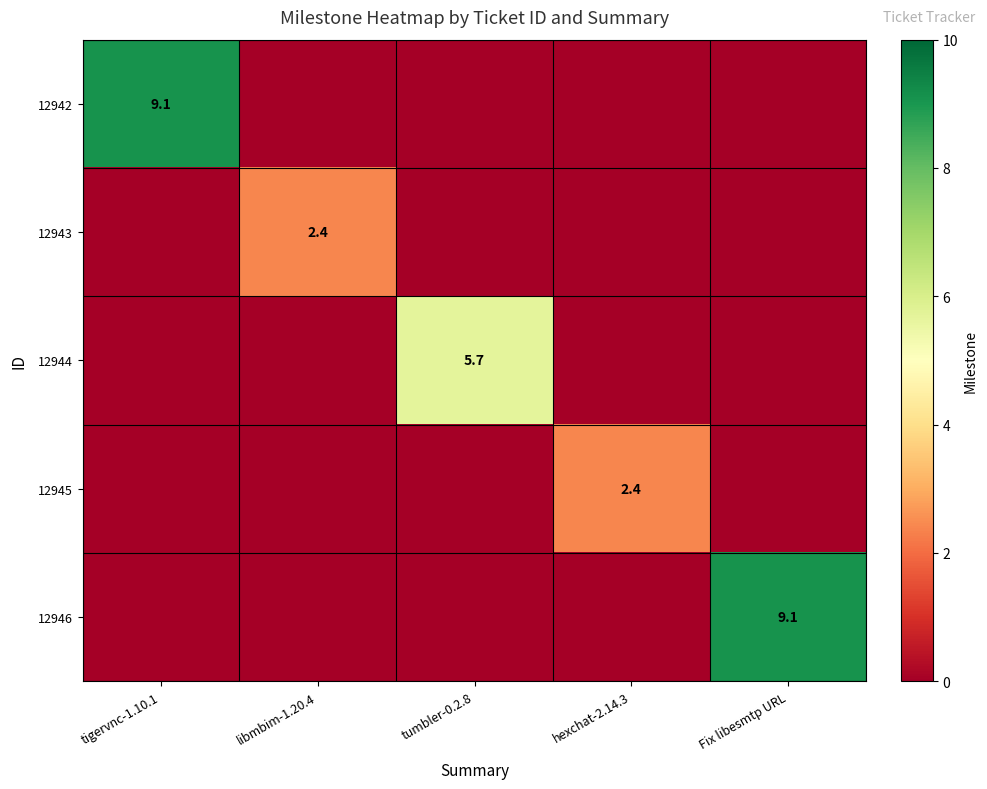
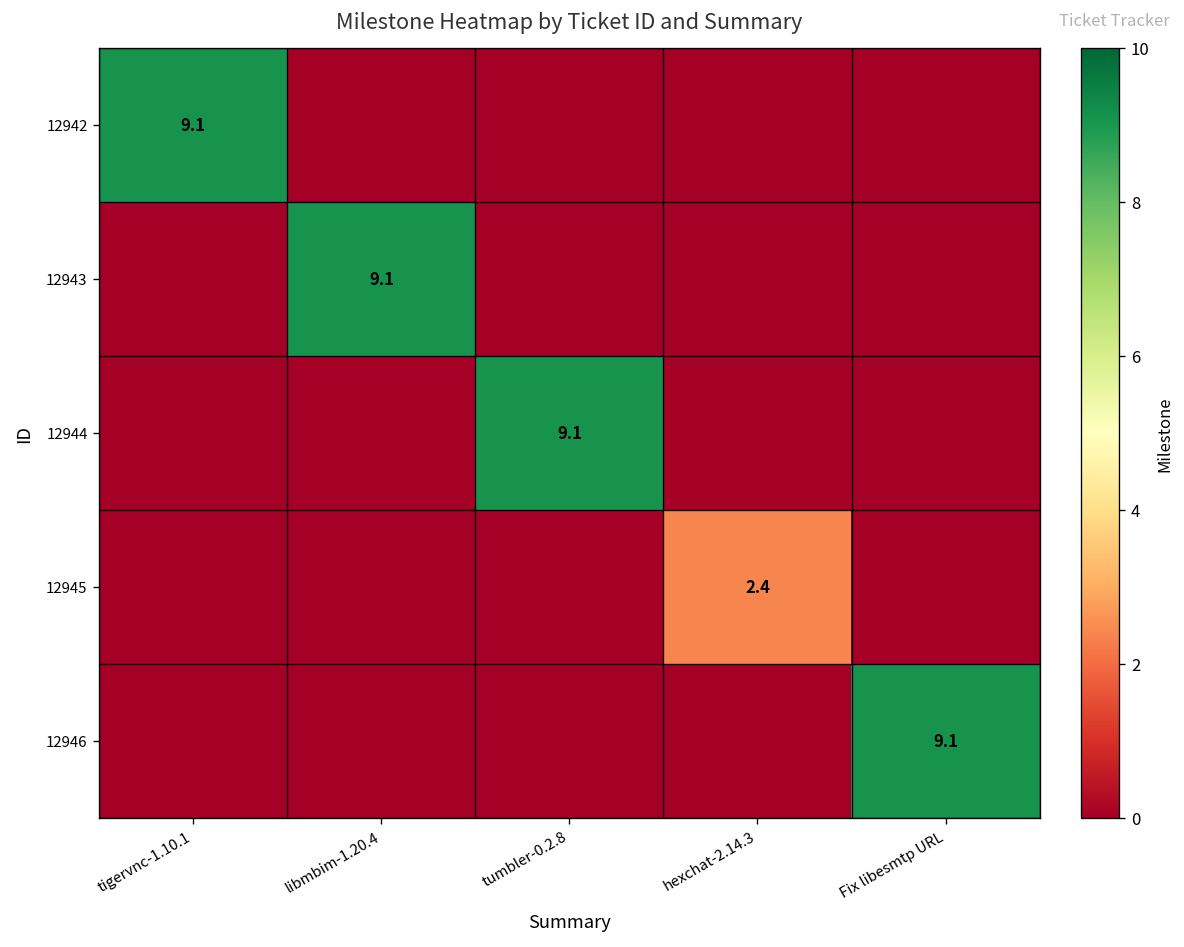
12943, libmbim-1.20.4: 2.4 -> 9.1
12944, tumbler-0.2.8: 5.7 -> 9.1
